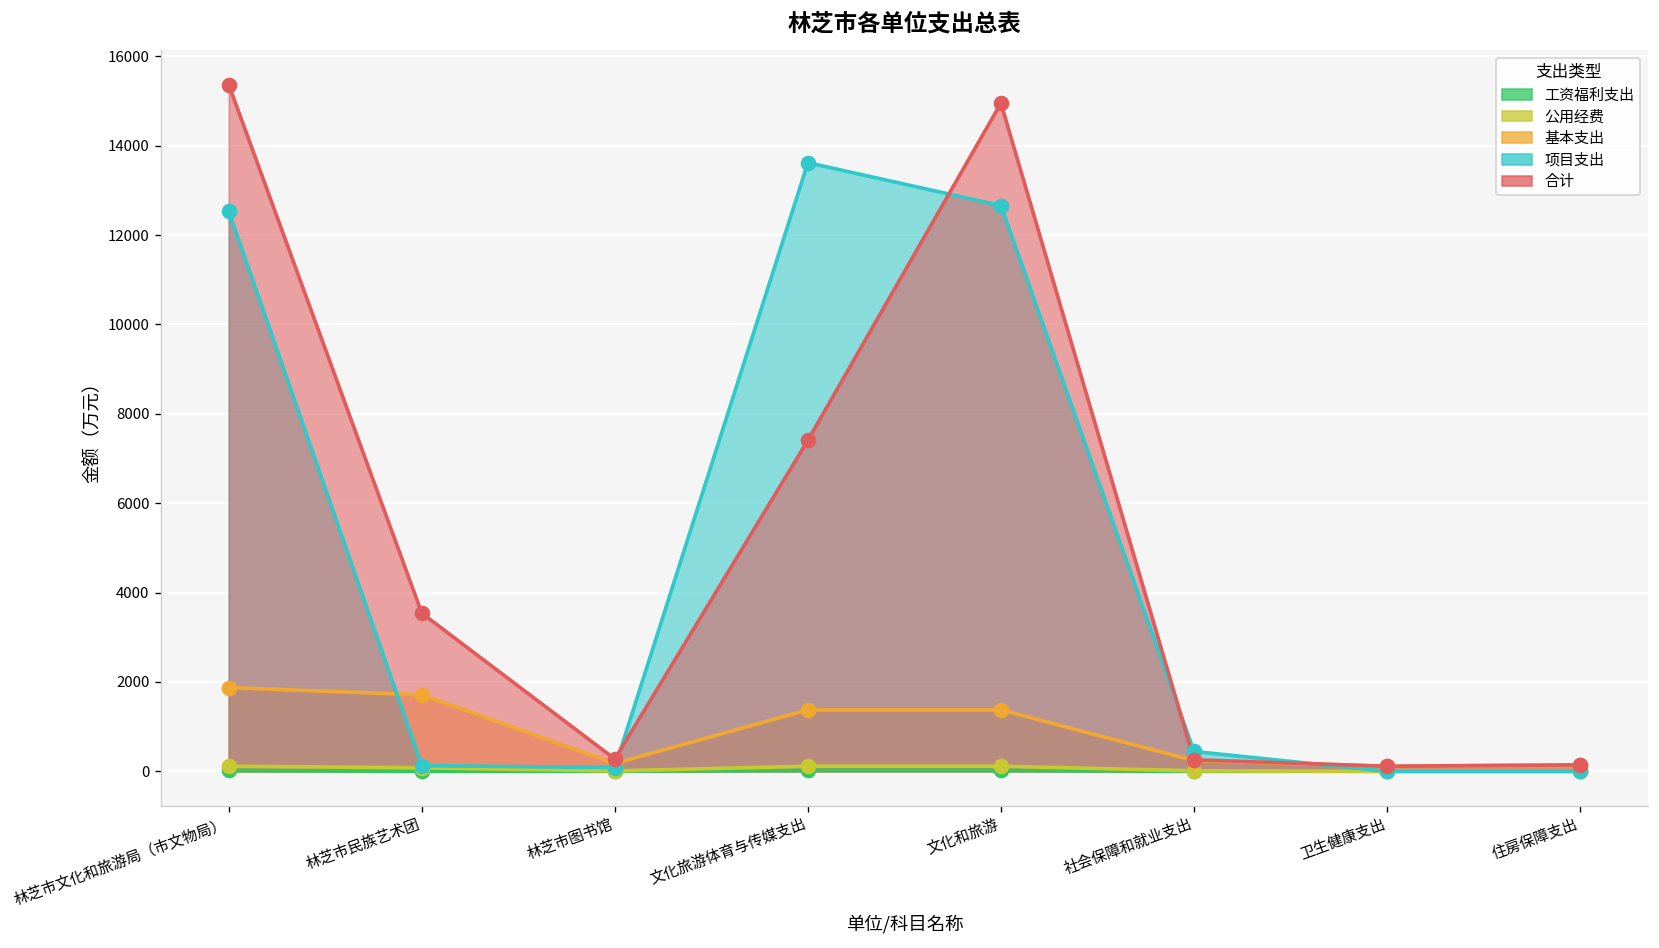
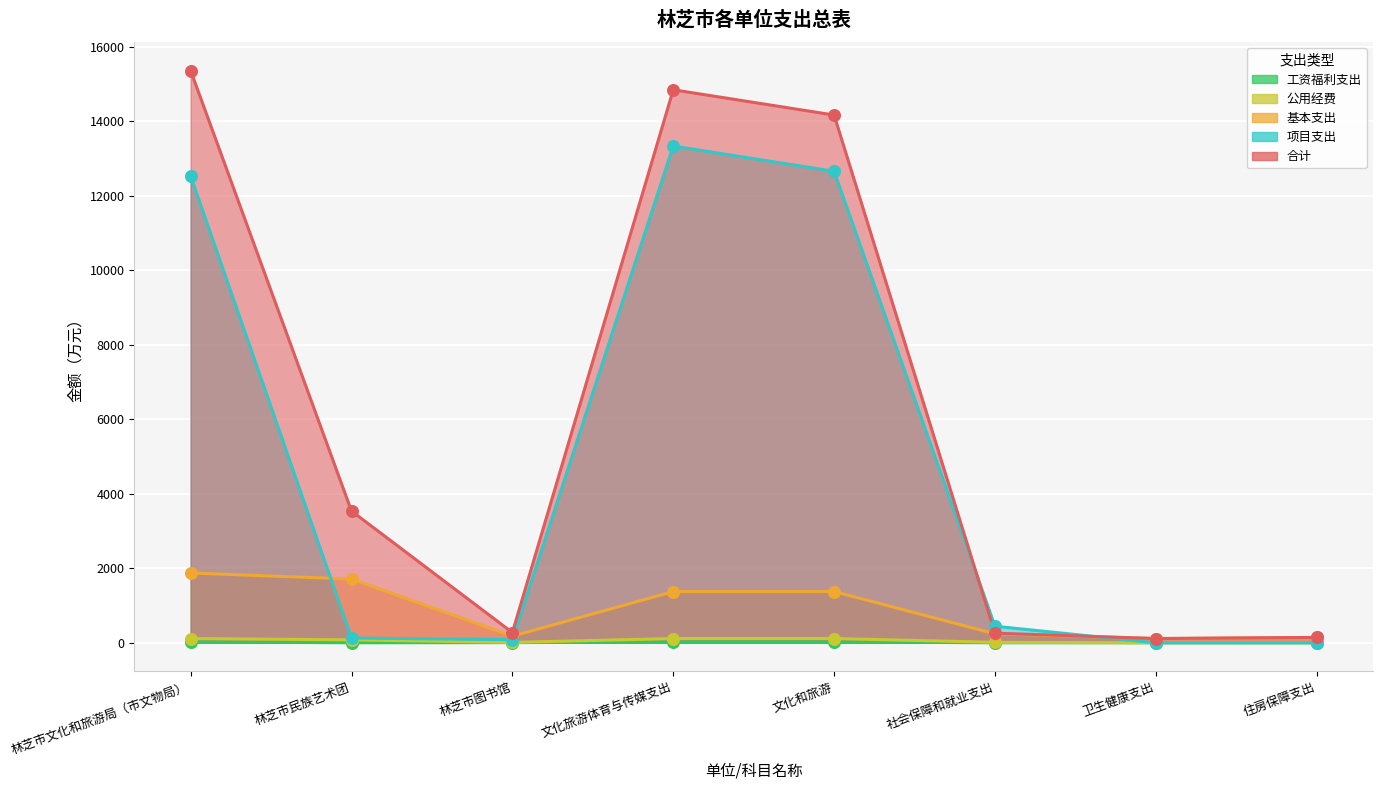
项目支出, 文化旅游体育与传媒支出: 13600 -> 13300
合计, 文化旅游体育与传媒支出: 7400 -> 14900
合计, 文化和旅游: 15000 -> 14200
